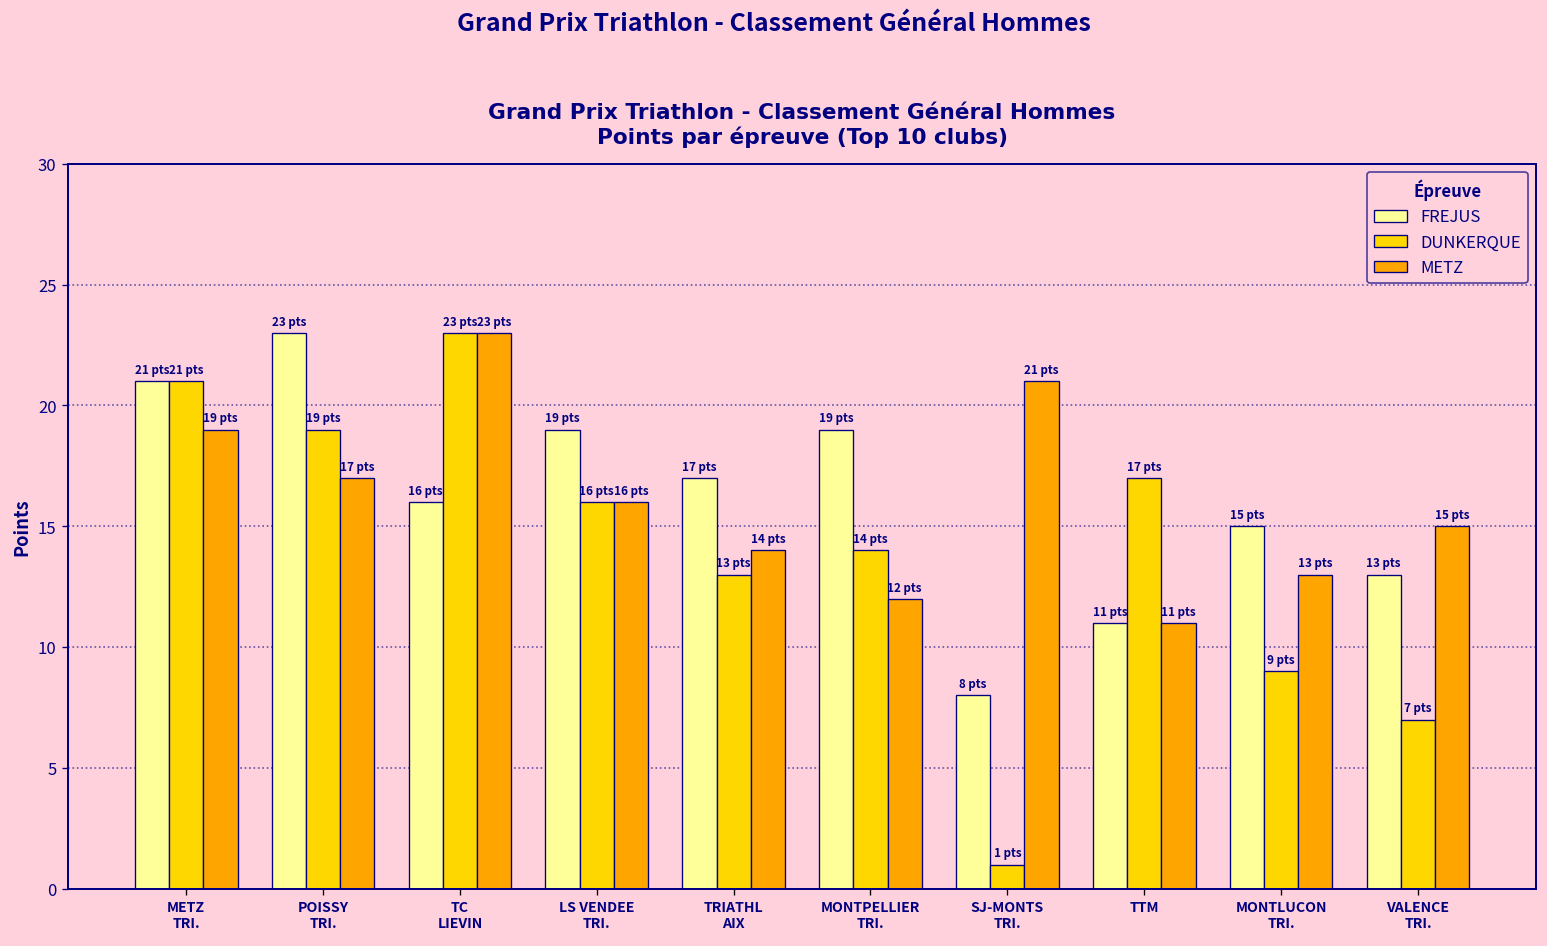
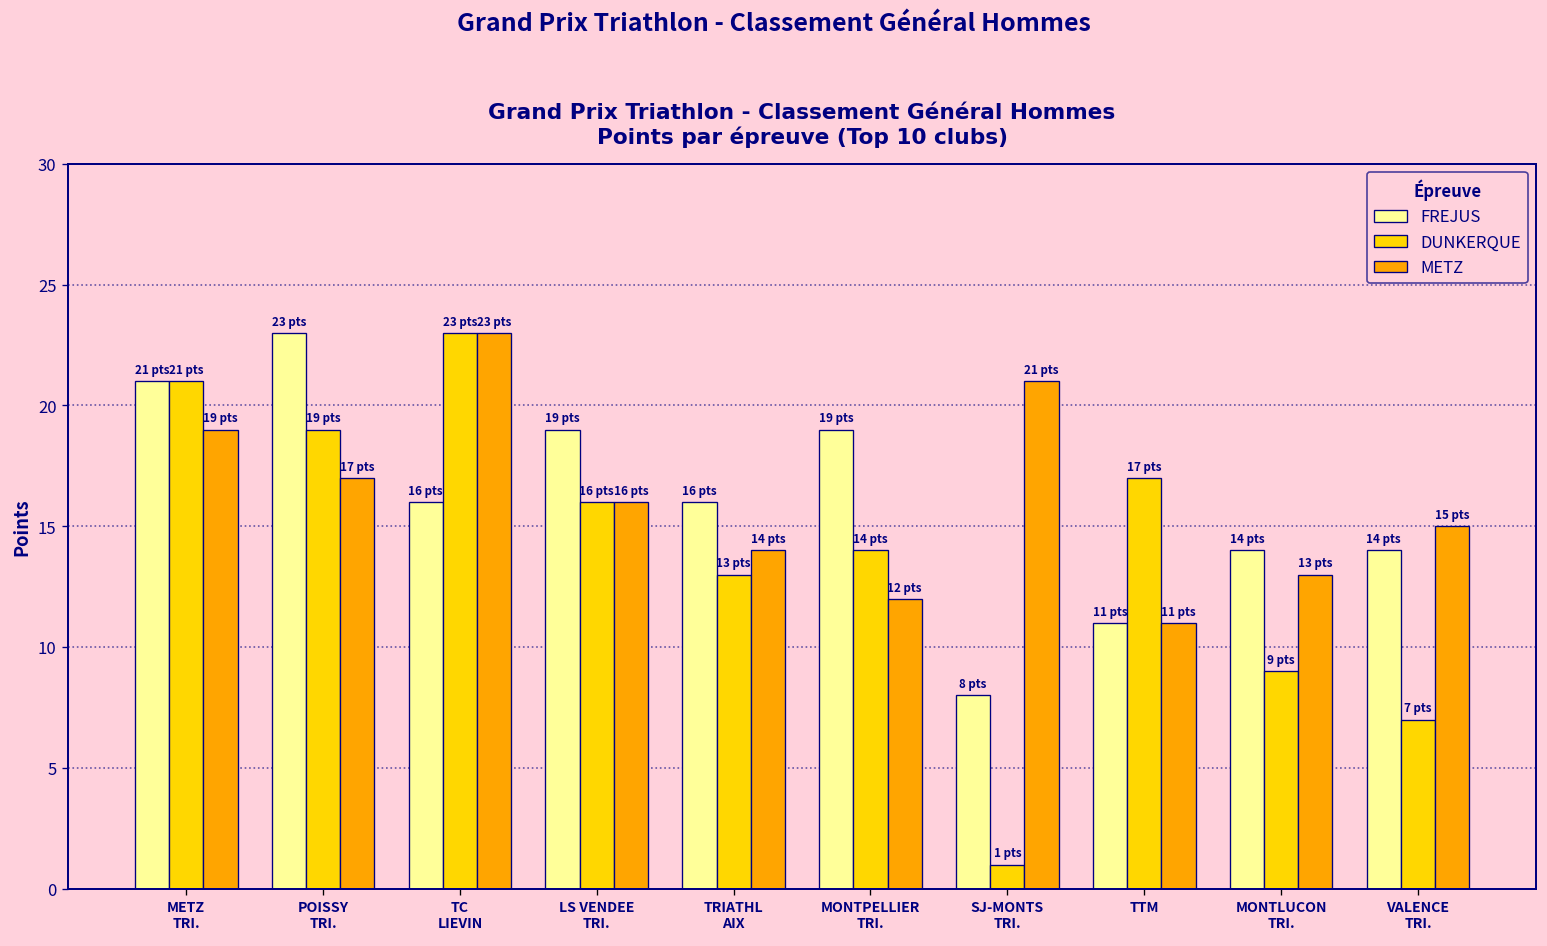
FREJUS, TRIATHL AIX: 17 -> 16
FREJUS, MONTLUCON TRI.: 15 -> 14
FREJUS, VALENCE TRI.: 13 -> 14
